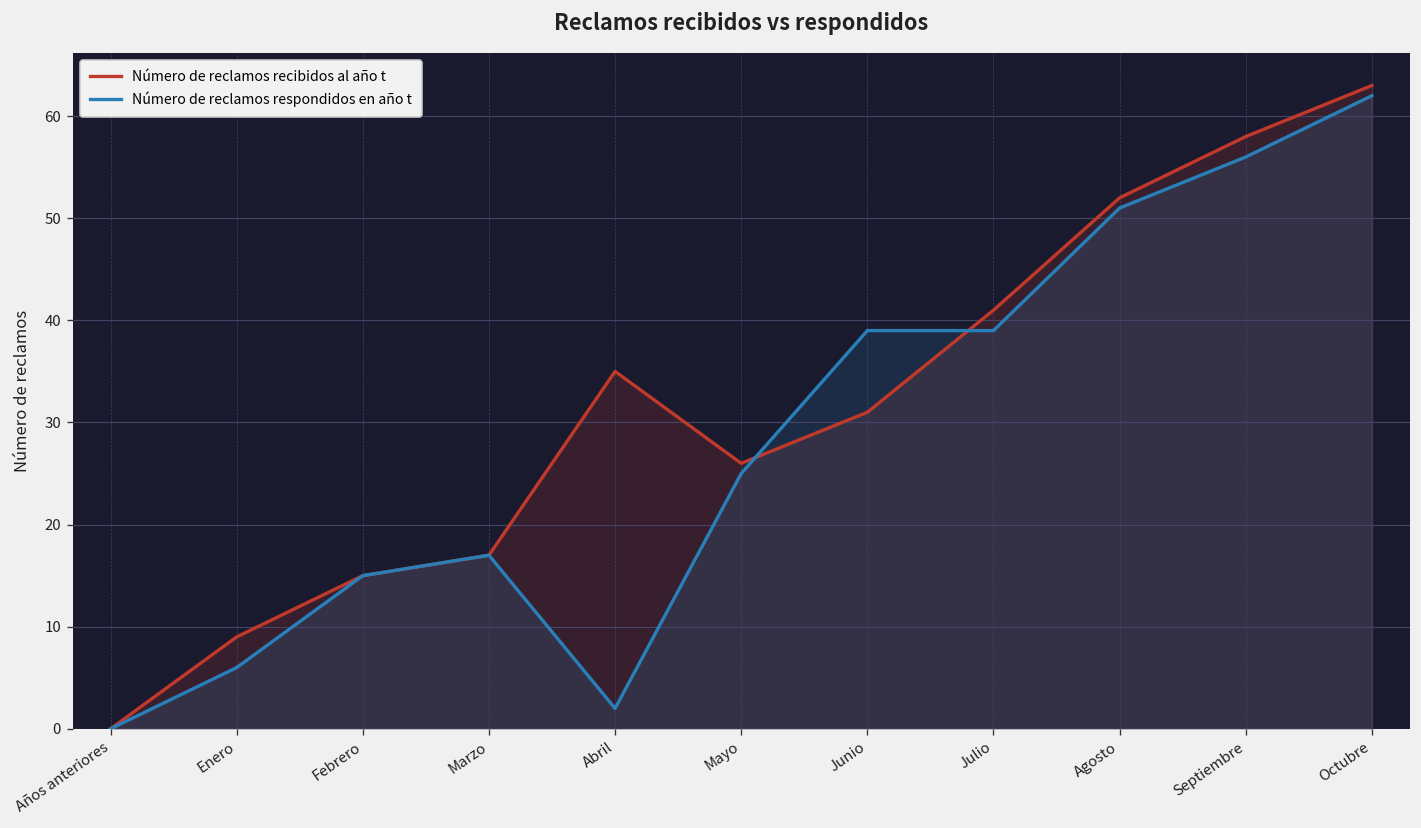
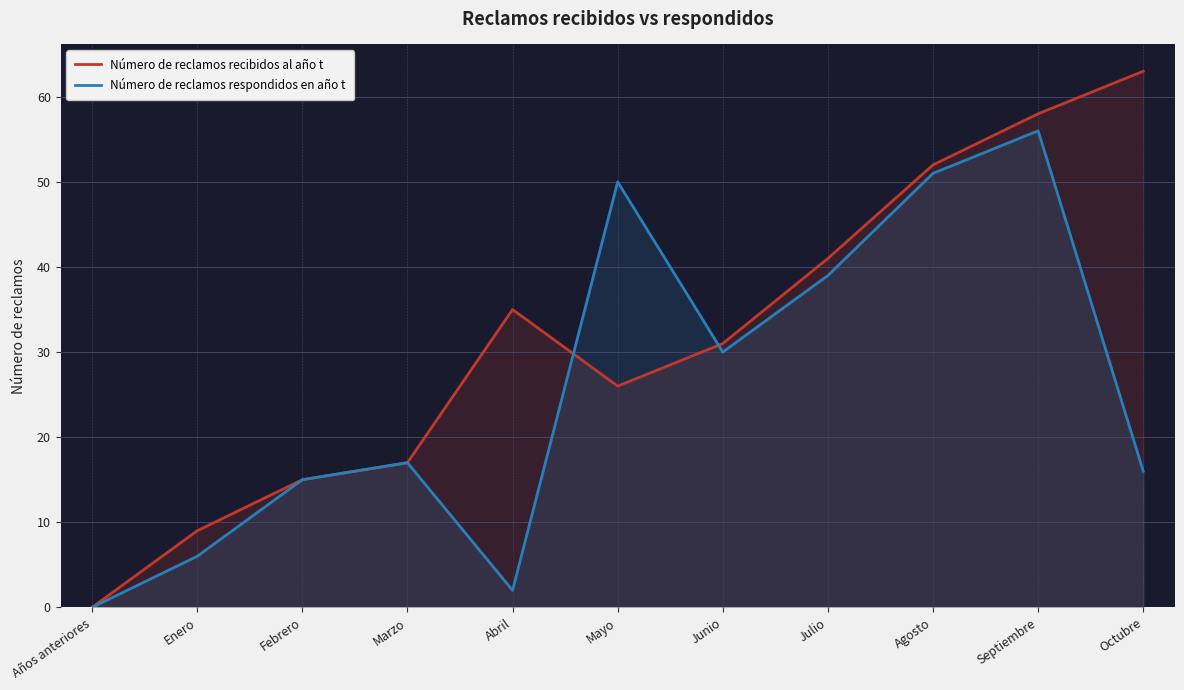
Número de reclamos respondidos en año t, Mayo: 25 -> 50
Número de reclamos respondidos en año t, Junio: 39 -> 30
Número de reclamos respondidos en año t, Octubre: 62 -> 16
